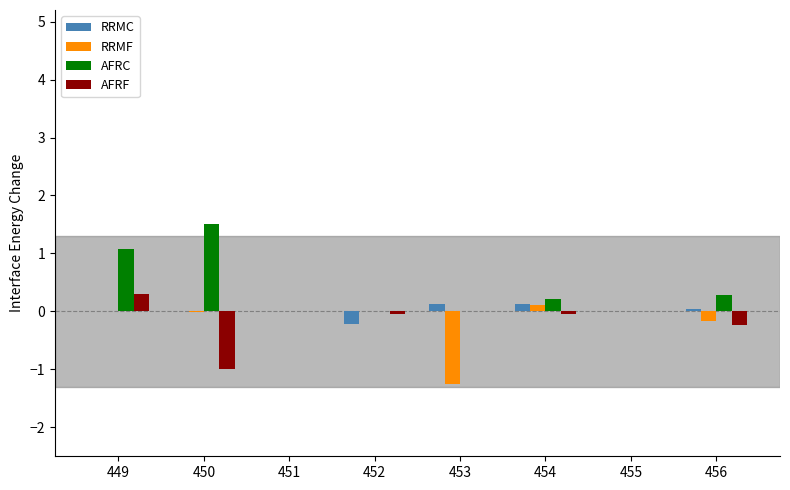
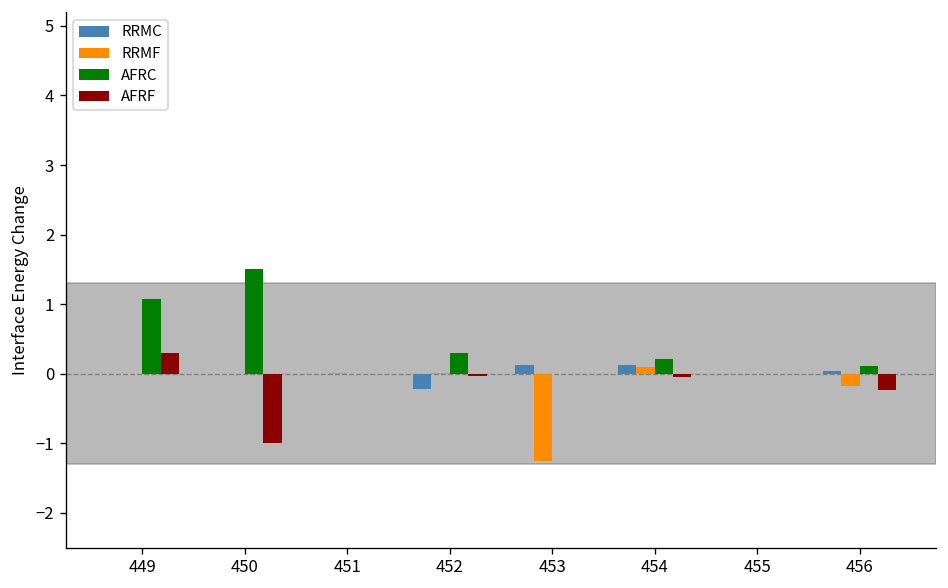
AFRC, 452: 0.0 -> 0.3
AFRC, 456: 0.3 -> 0.1
